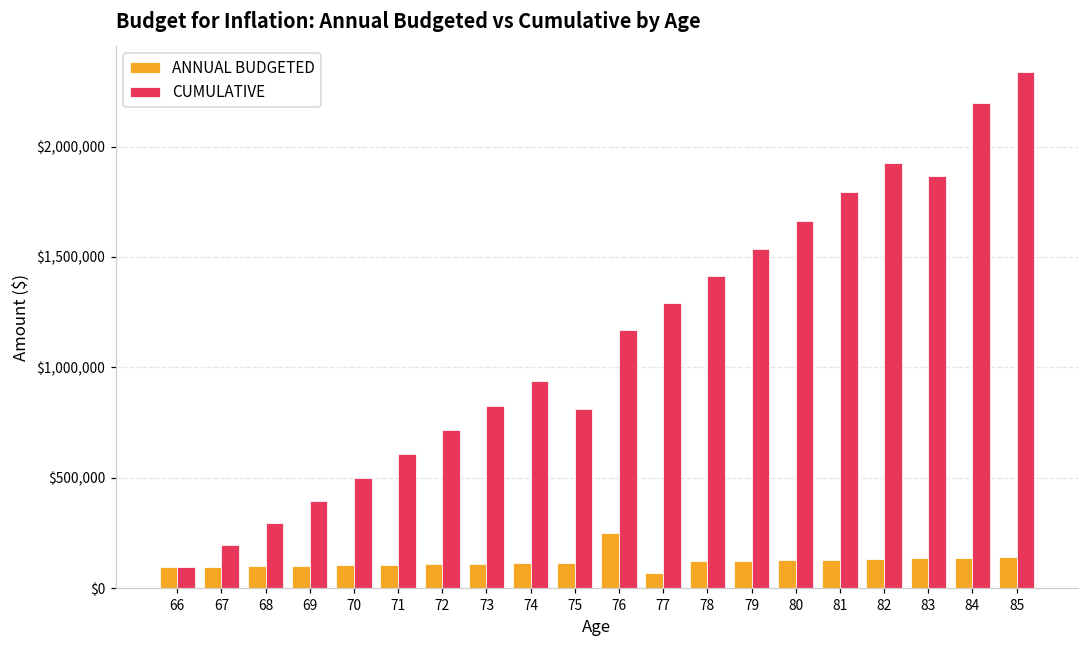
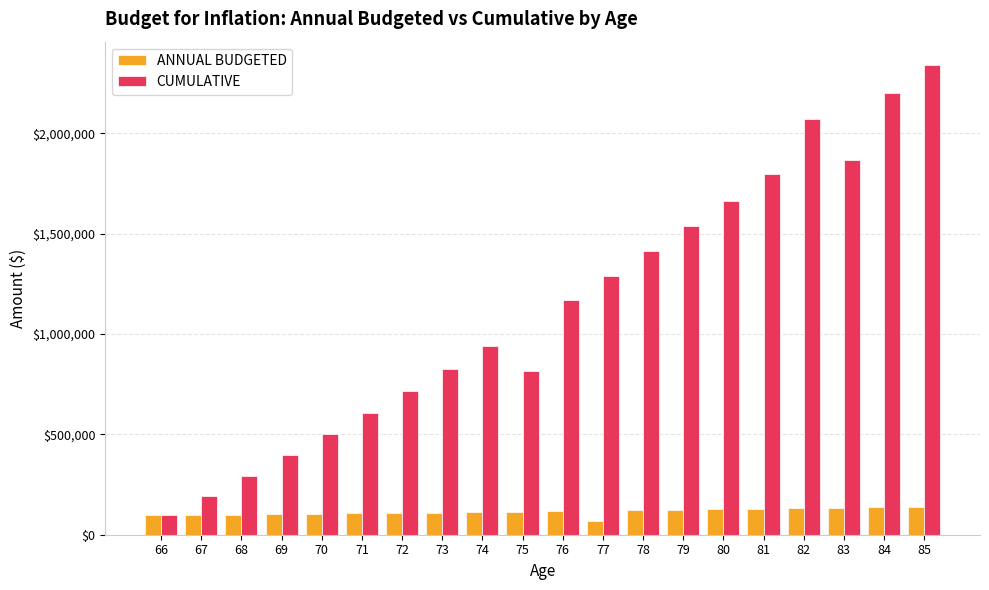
ANNUAL BUDGETED, 76: $250,000 -> $120,000
CUMULATIVE, 82: $1,930,000 -> $2,070,000
